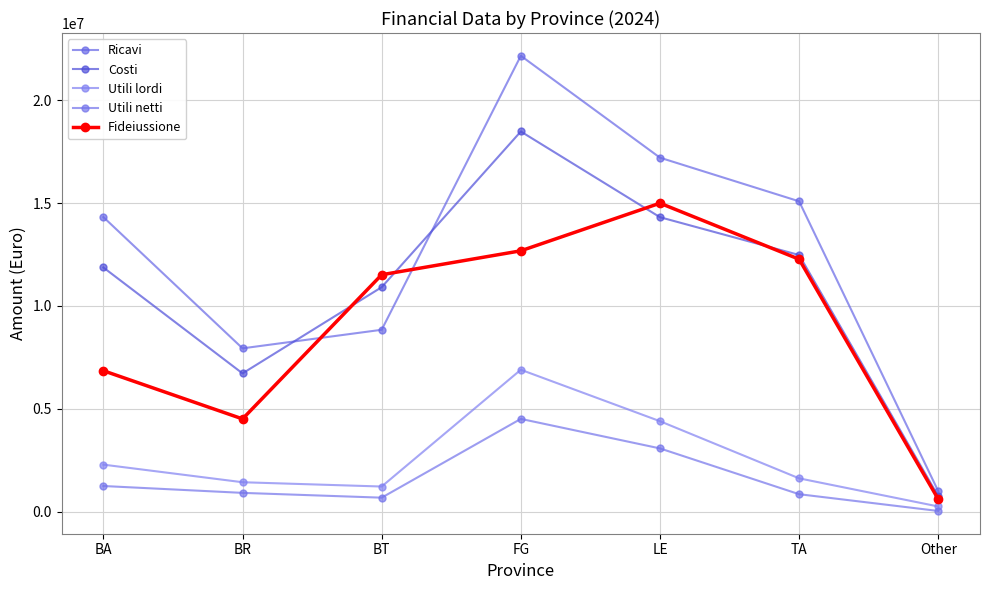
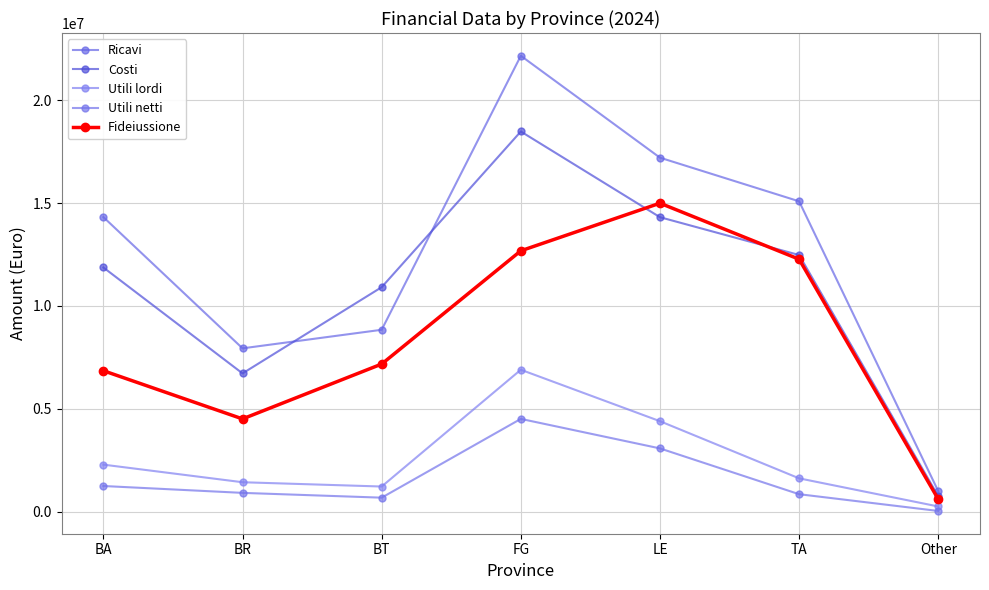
Fideiussione, BT: 11500000 -> 7200000
